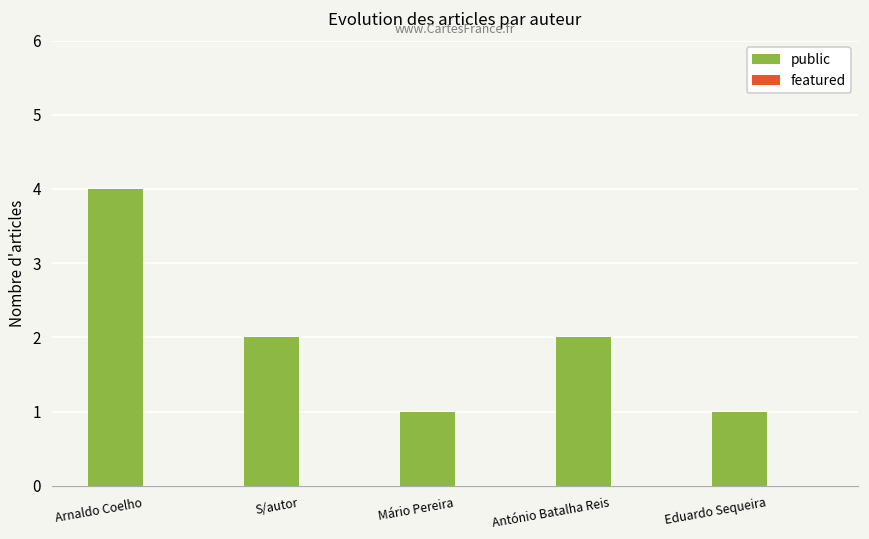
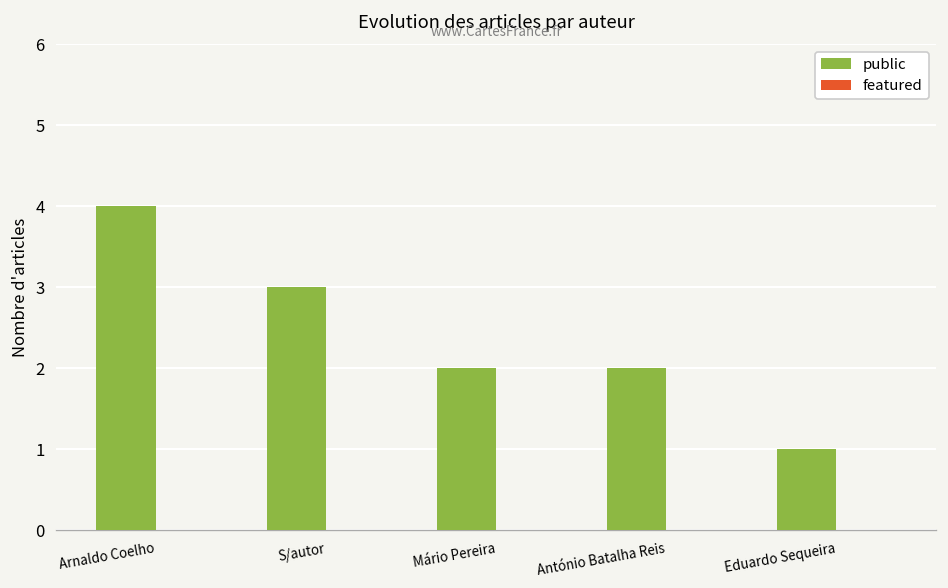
public, S/autor: 2 -> 3
public, Mário Pereira: 1 -> 2
